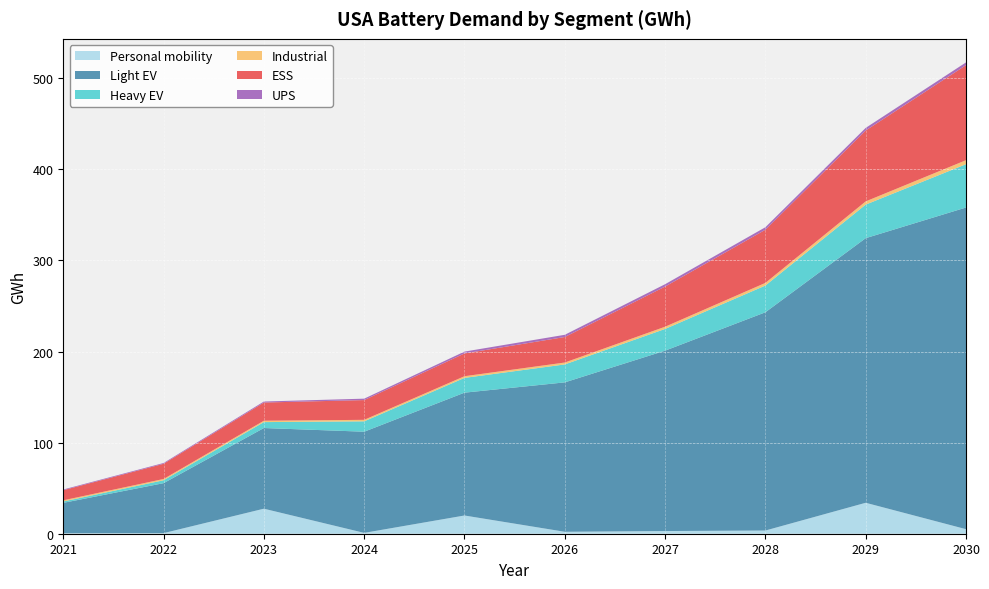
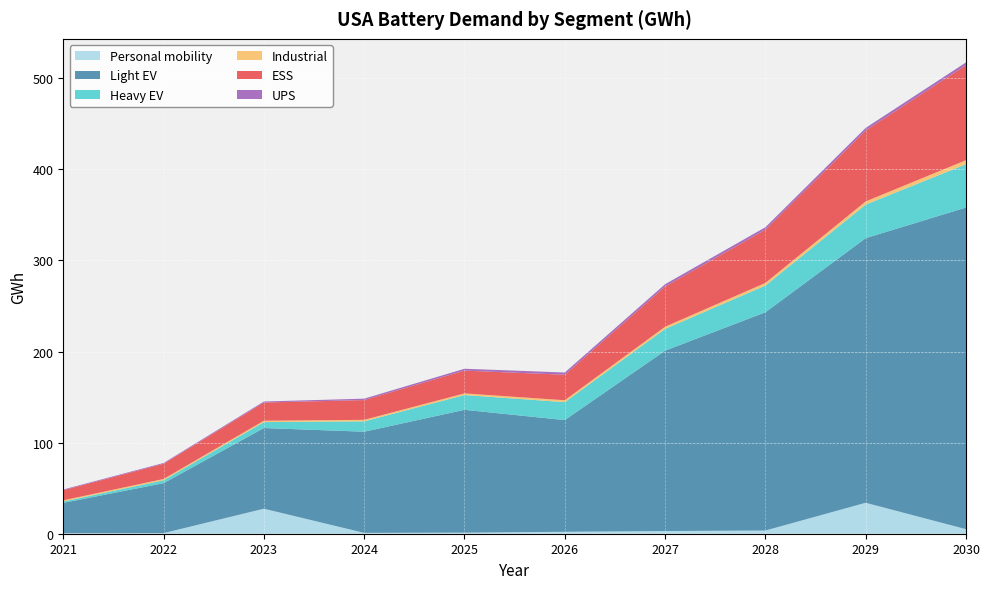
Personal mobility, 2025: 20 -> 0
Light EV, 2026: 160 -> 120
